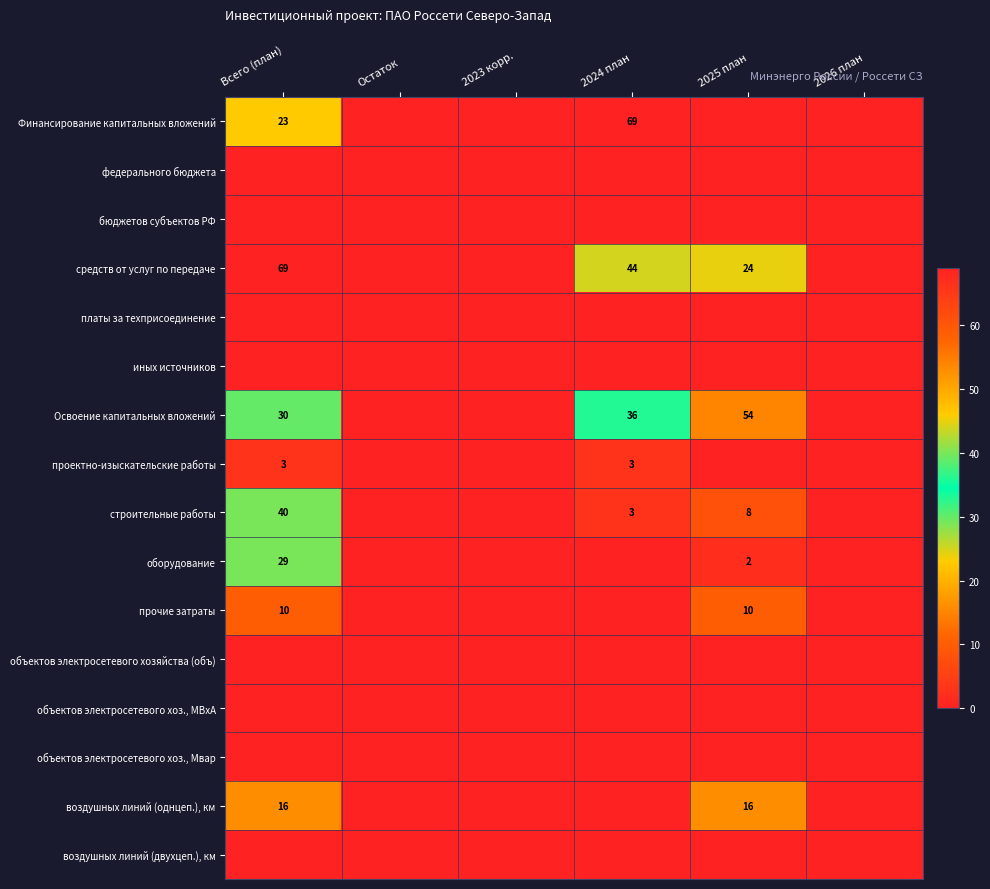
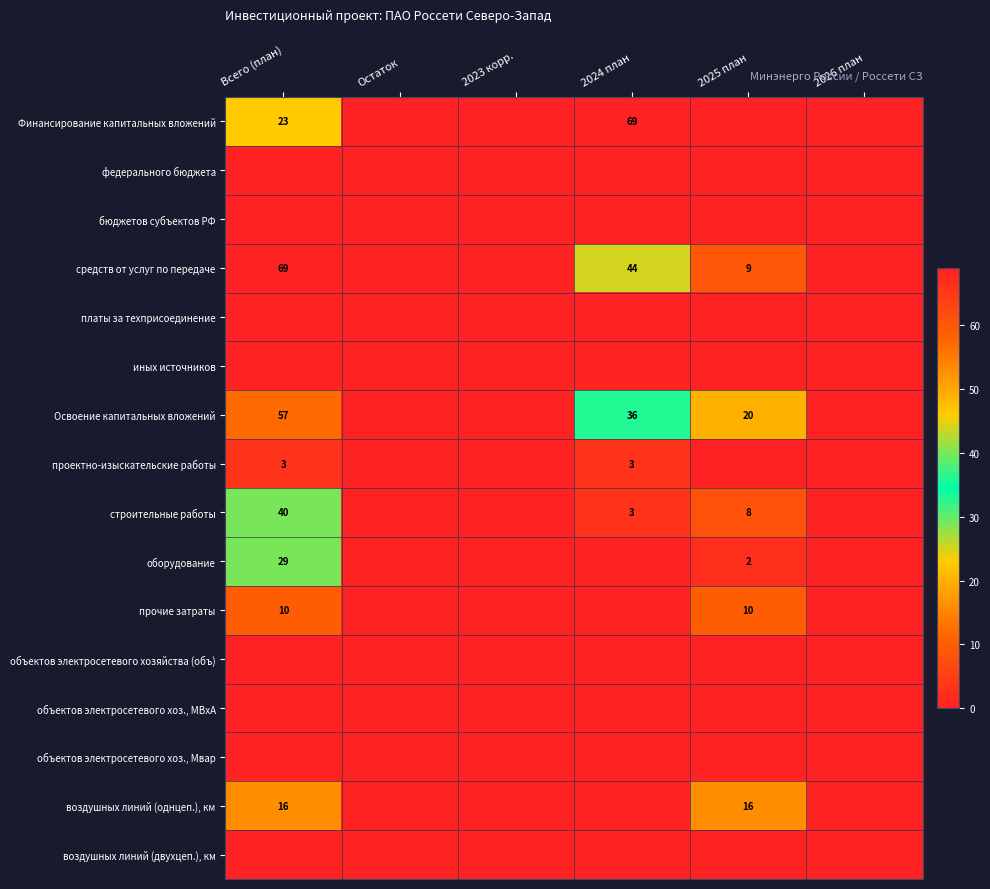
средств от услуг по передаче, 2025 план: 24 -> 9
Освоение капитальных вложений, Всего (план): 30 -> 57
Освоение капитальных вложений, 2025 план: 54 -> 20
